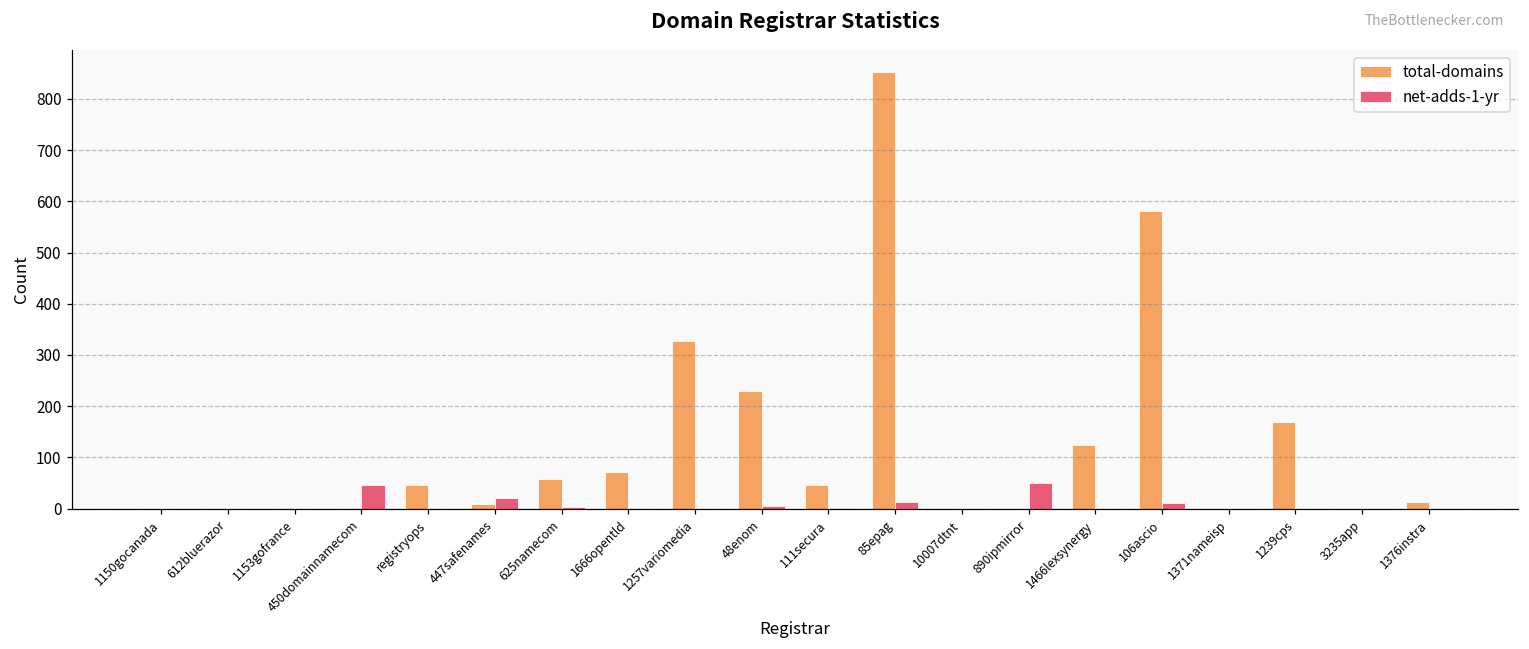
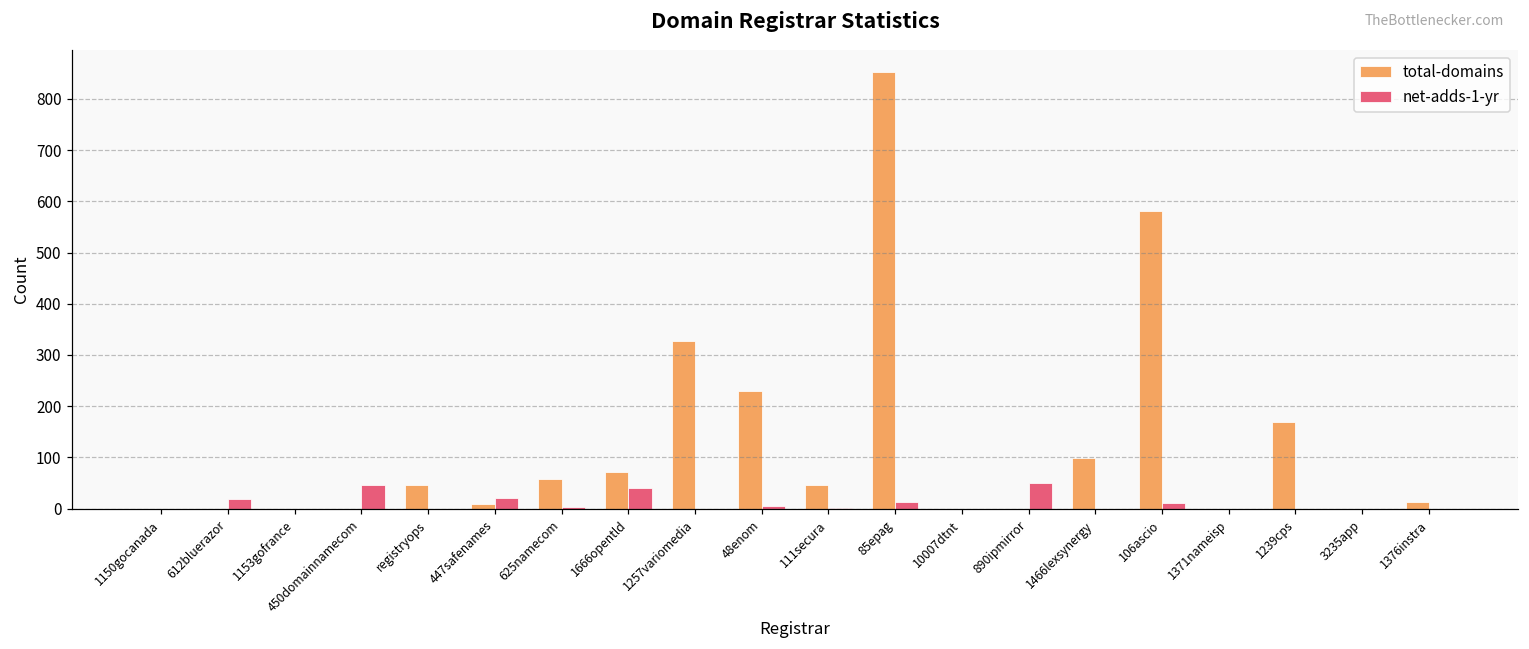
net-adds-1-yr, 612bluerazor: 0 -> 20
net-adds-1-yr, 1666opentld: 0 -> 40
total-domains, 1466lexsynergy: 120 -> 100
